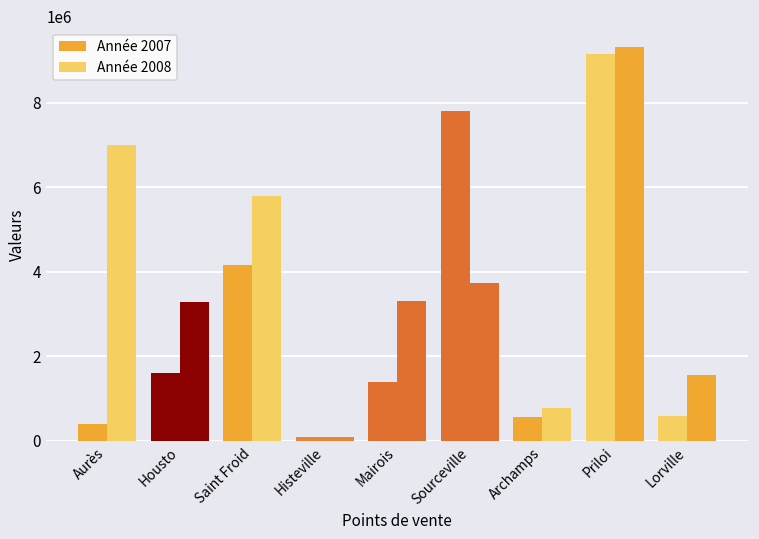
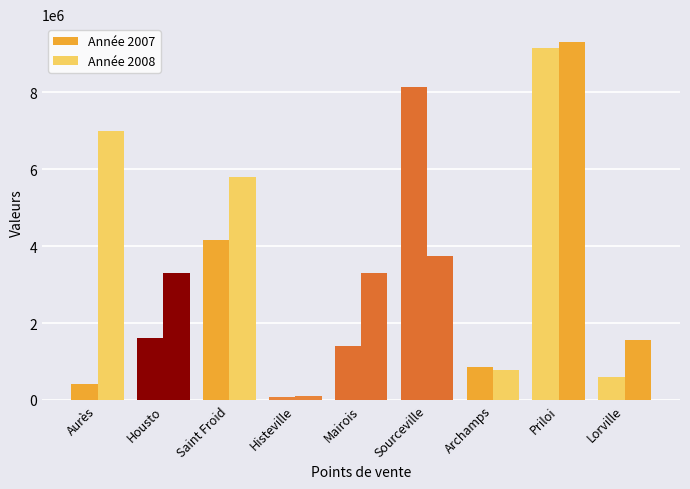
Année 2007, Sourceville: 7800000 -> 8100000
Année 2007, Archamps: 600000 -> 900000
